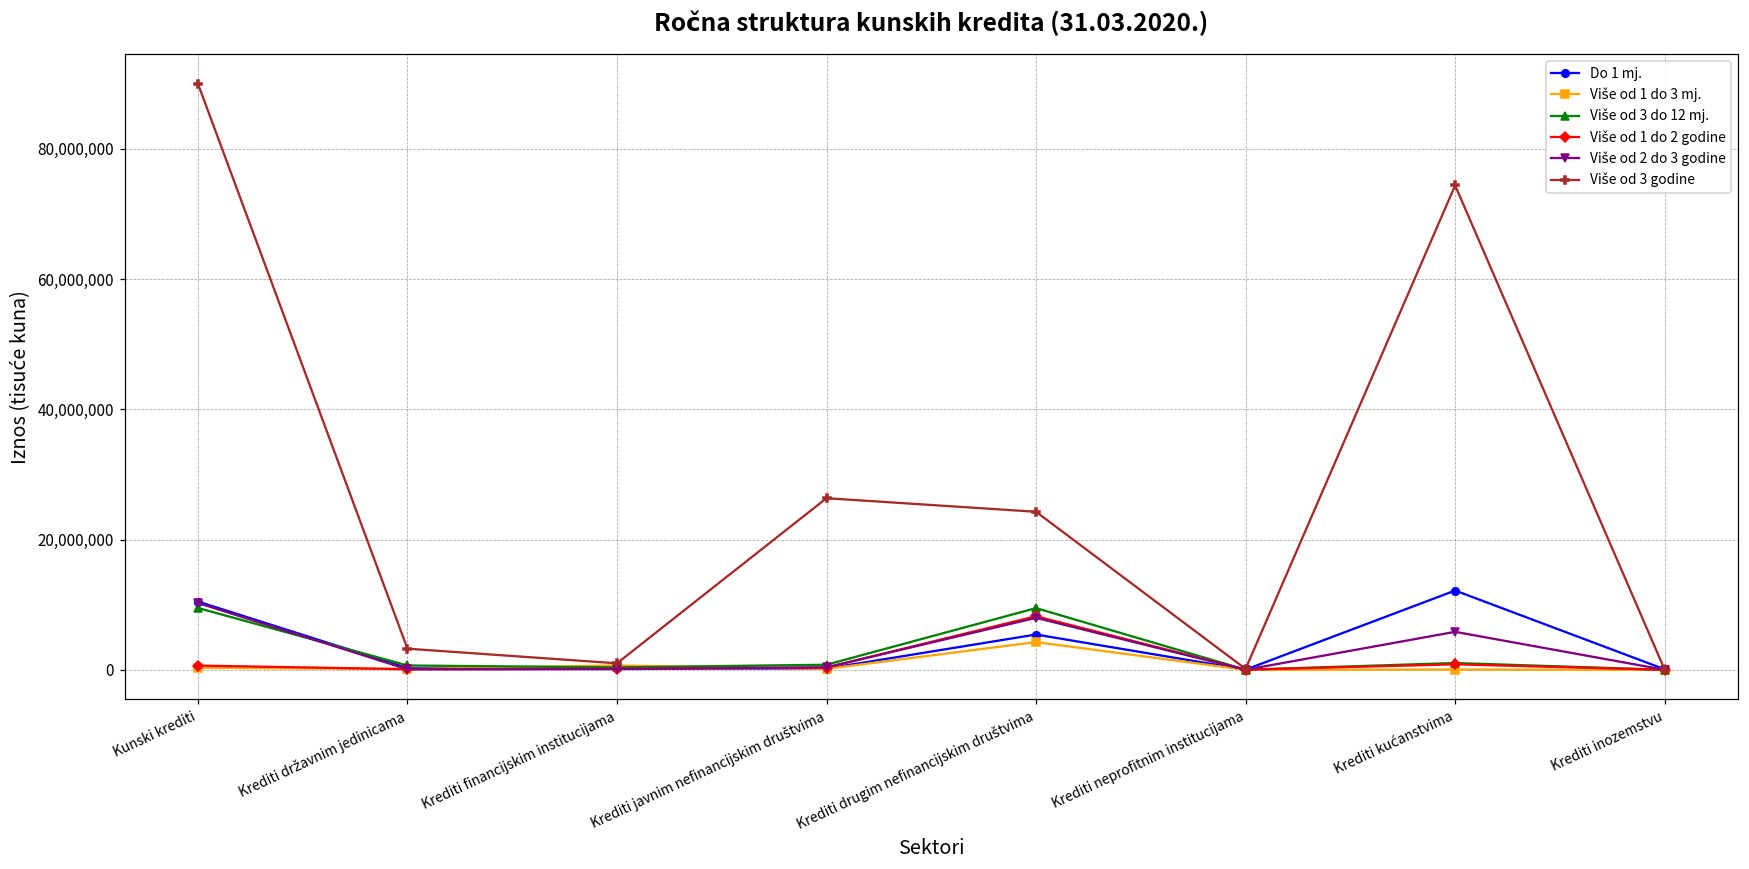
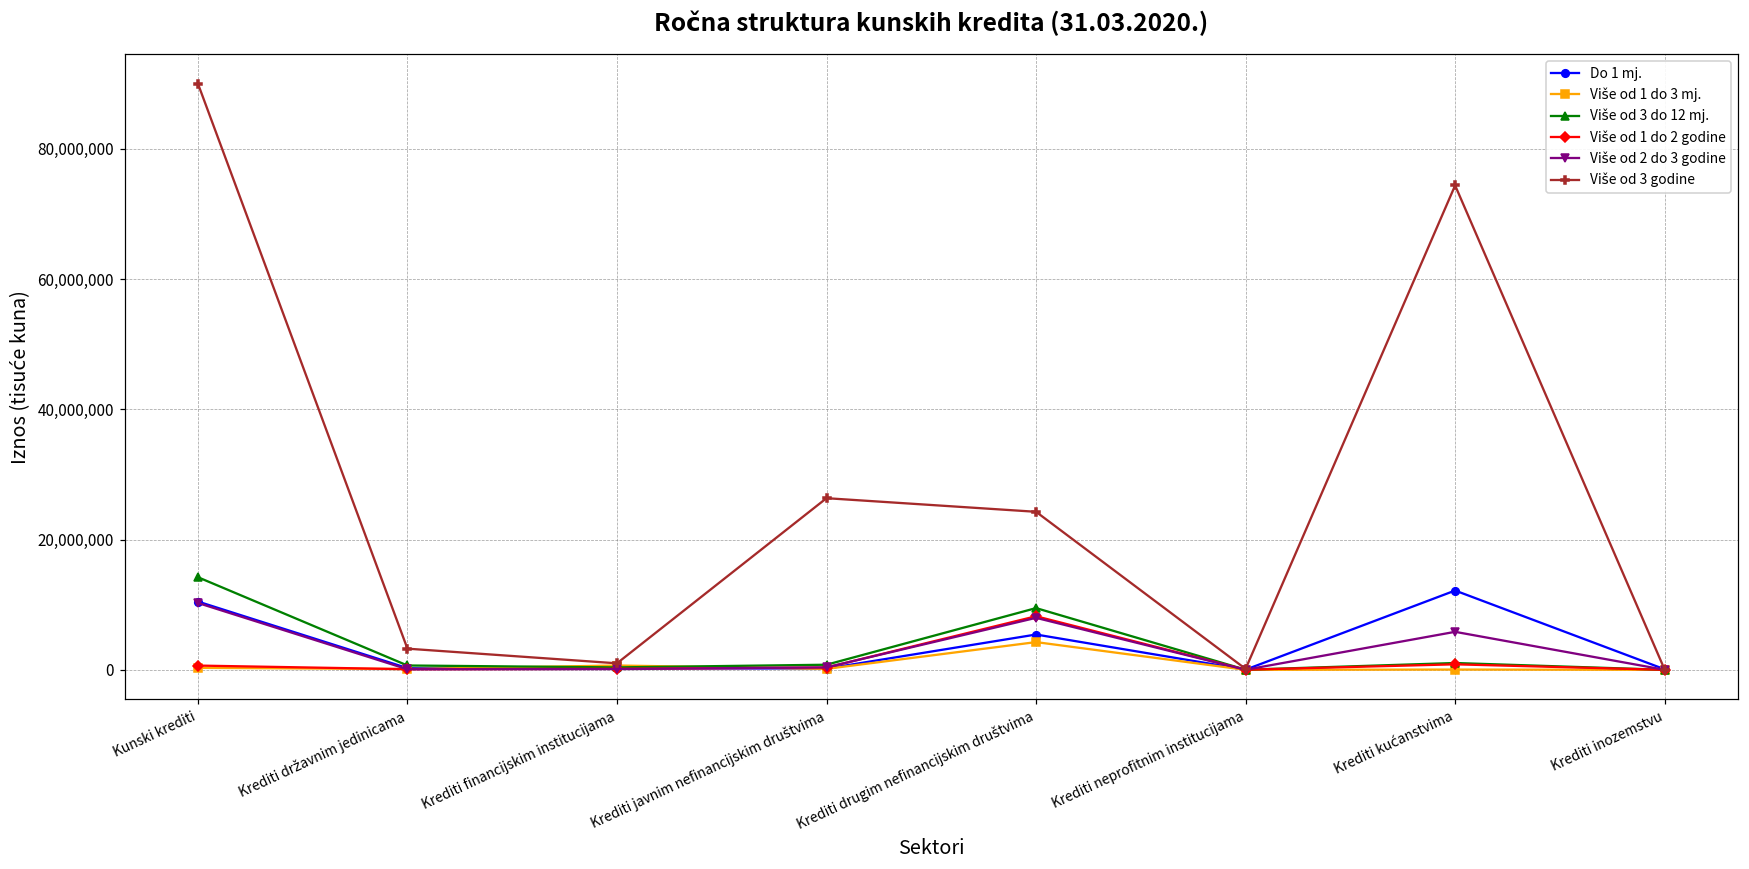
Više od 3 do 12 mj., Kunski krediti: 9,000,000 -> 14,000,000
